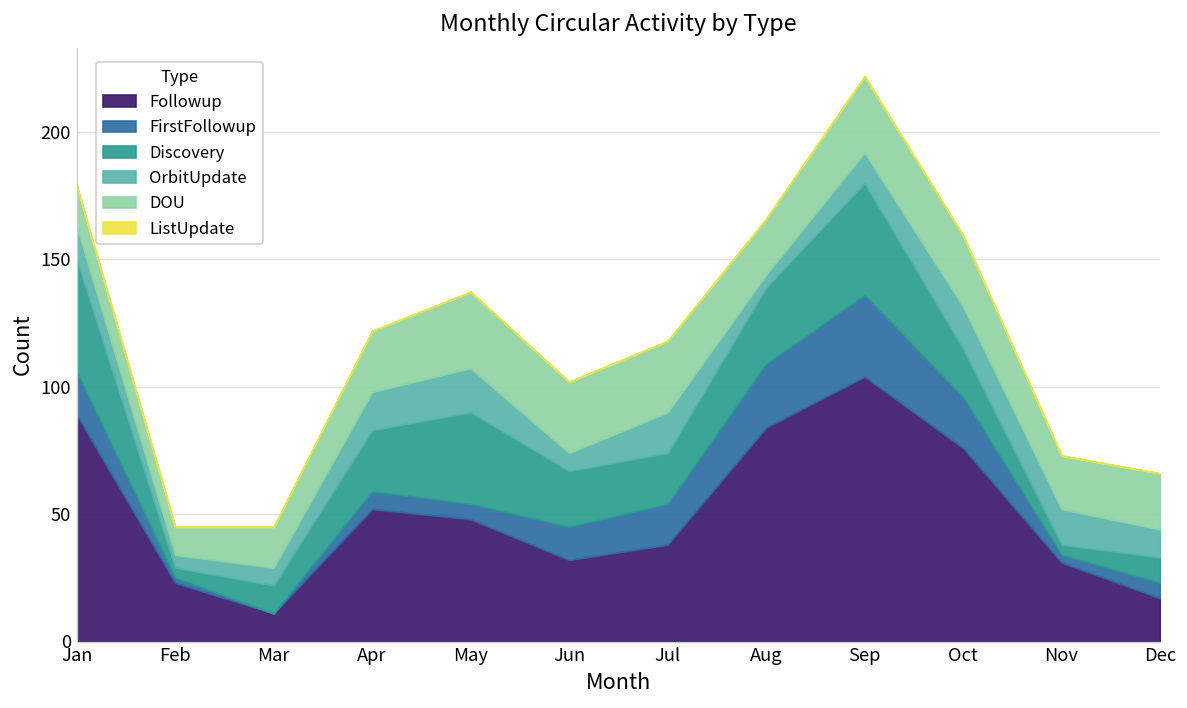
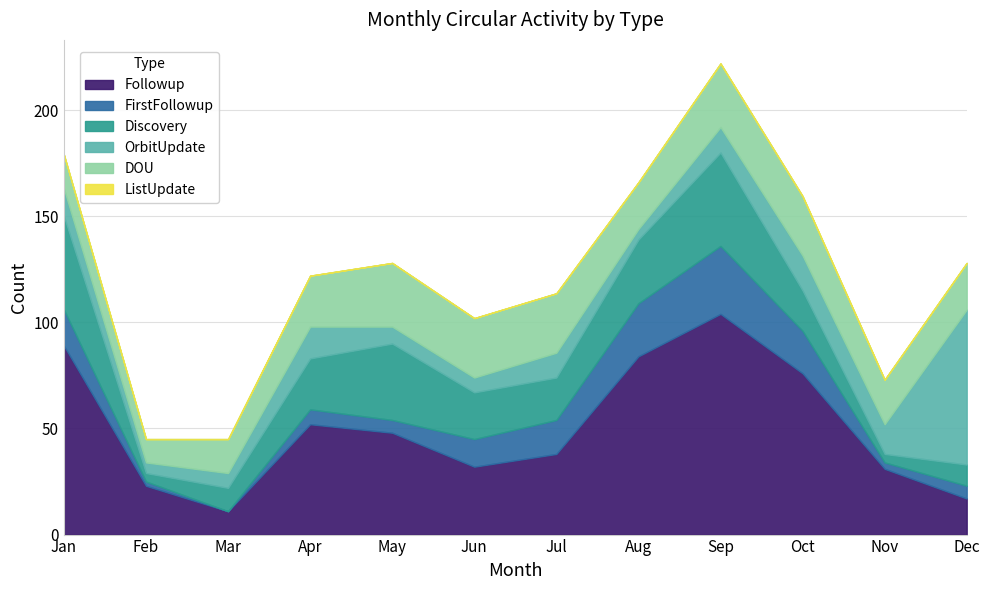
OrbitUpdate, May: 17 -> 8
OrbitUpdate, Jul: 16 -> 12
OrbitUpdate, Dec: 11 -> 73
